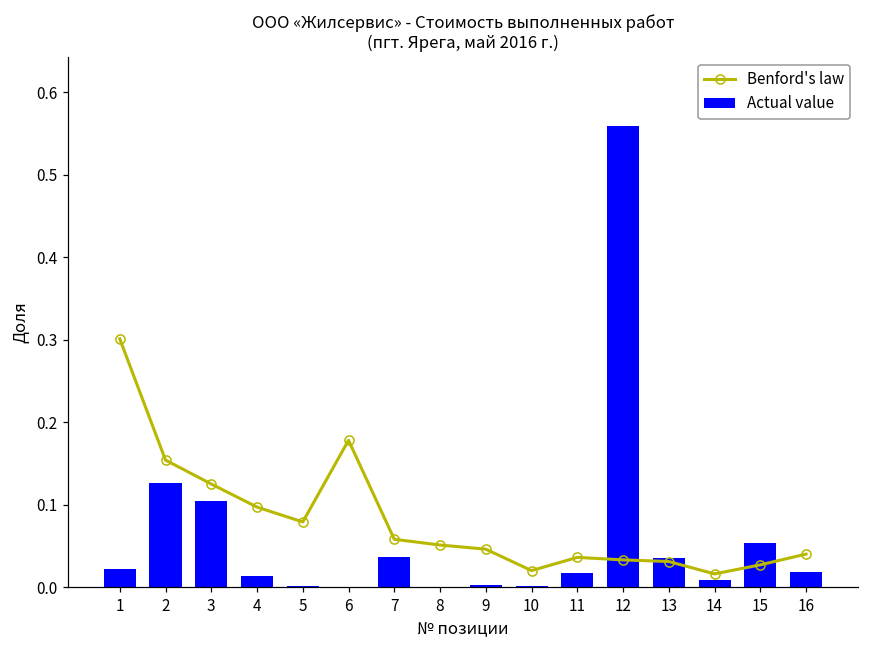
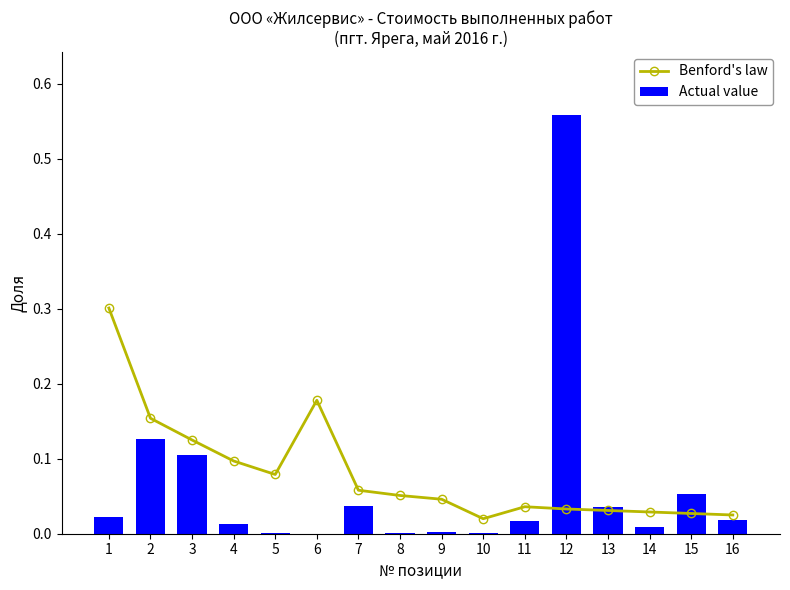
Benford's law, 14: 0.02 -> 0.03
Benford's law, 16: 0.04 -> 0.03
